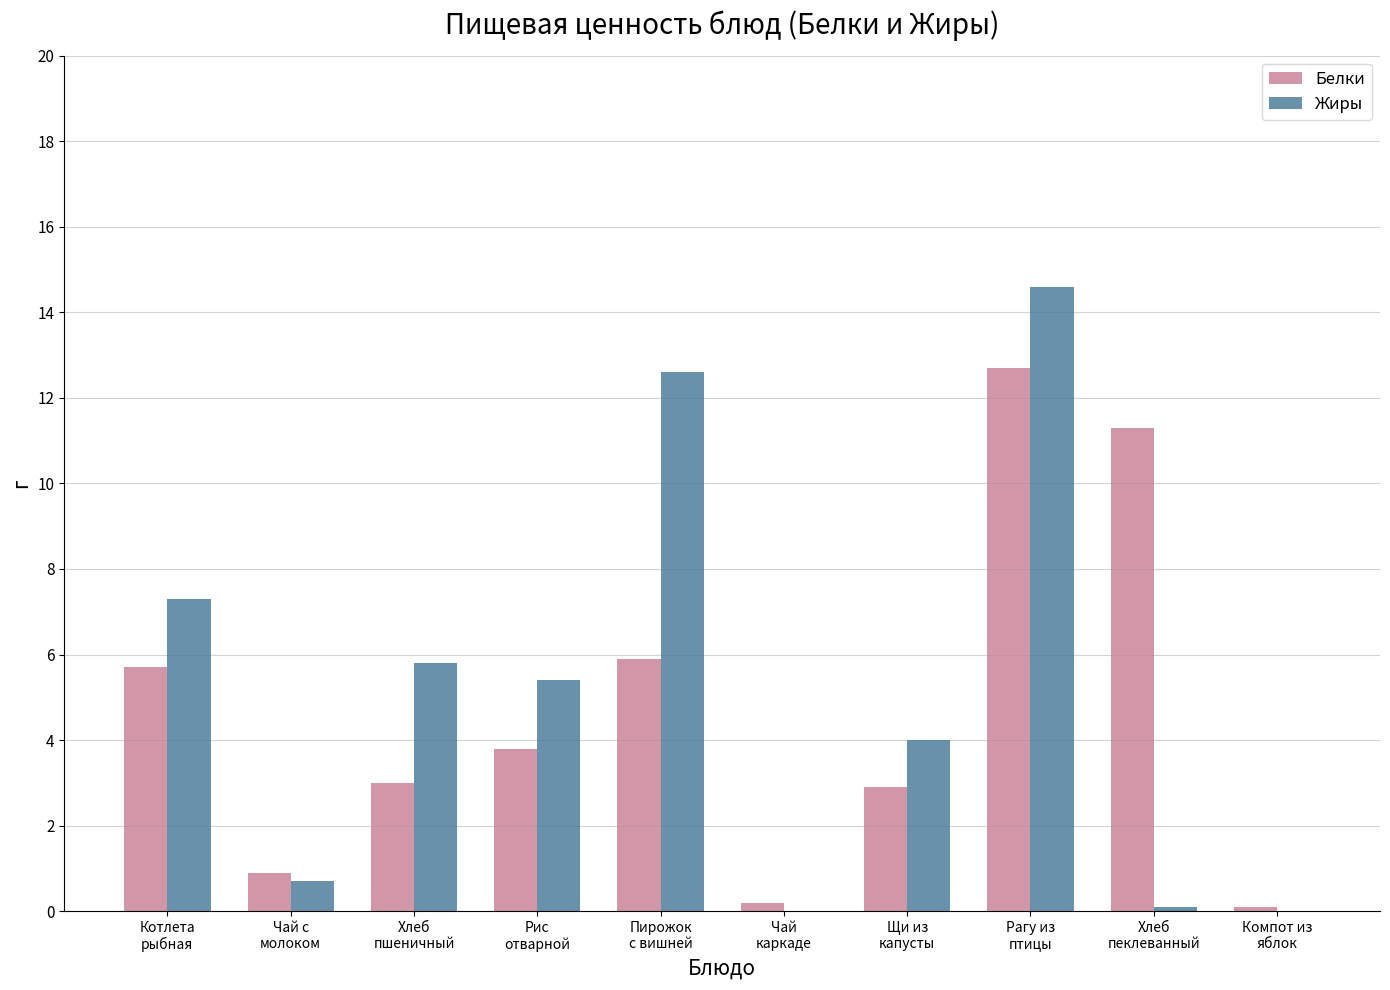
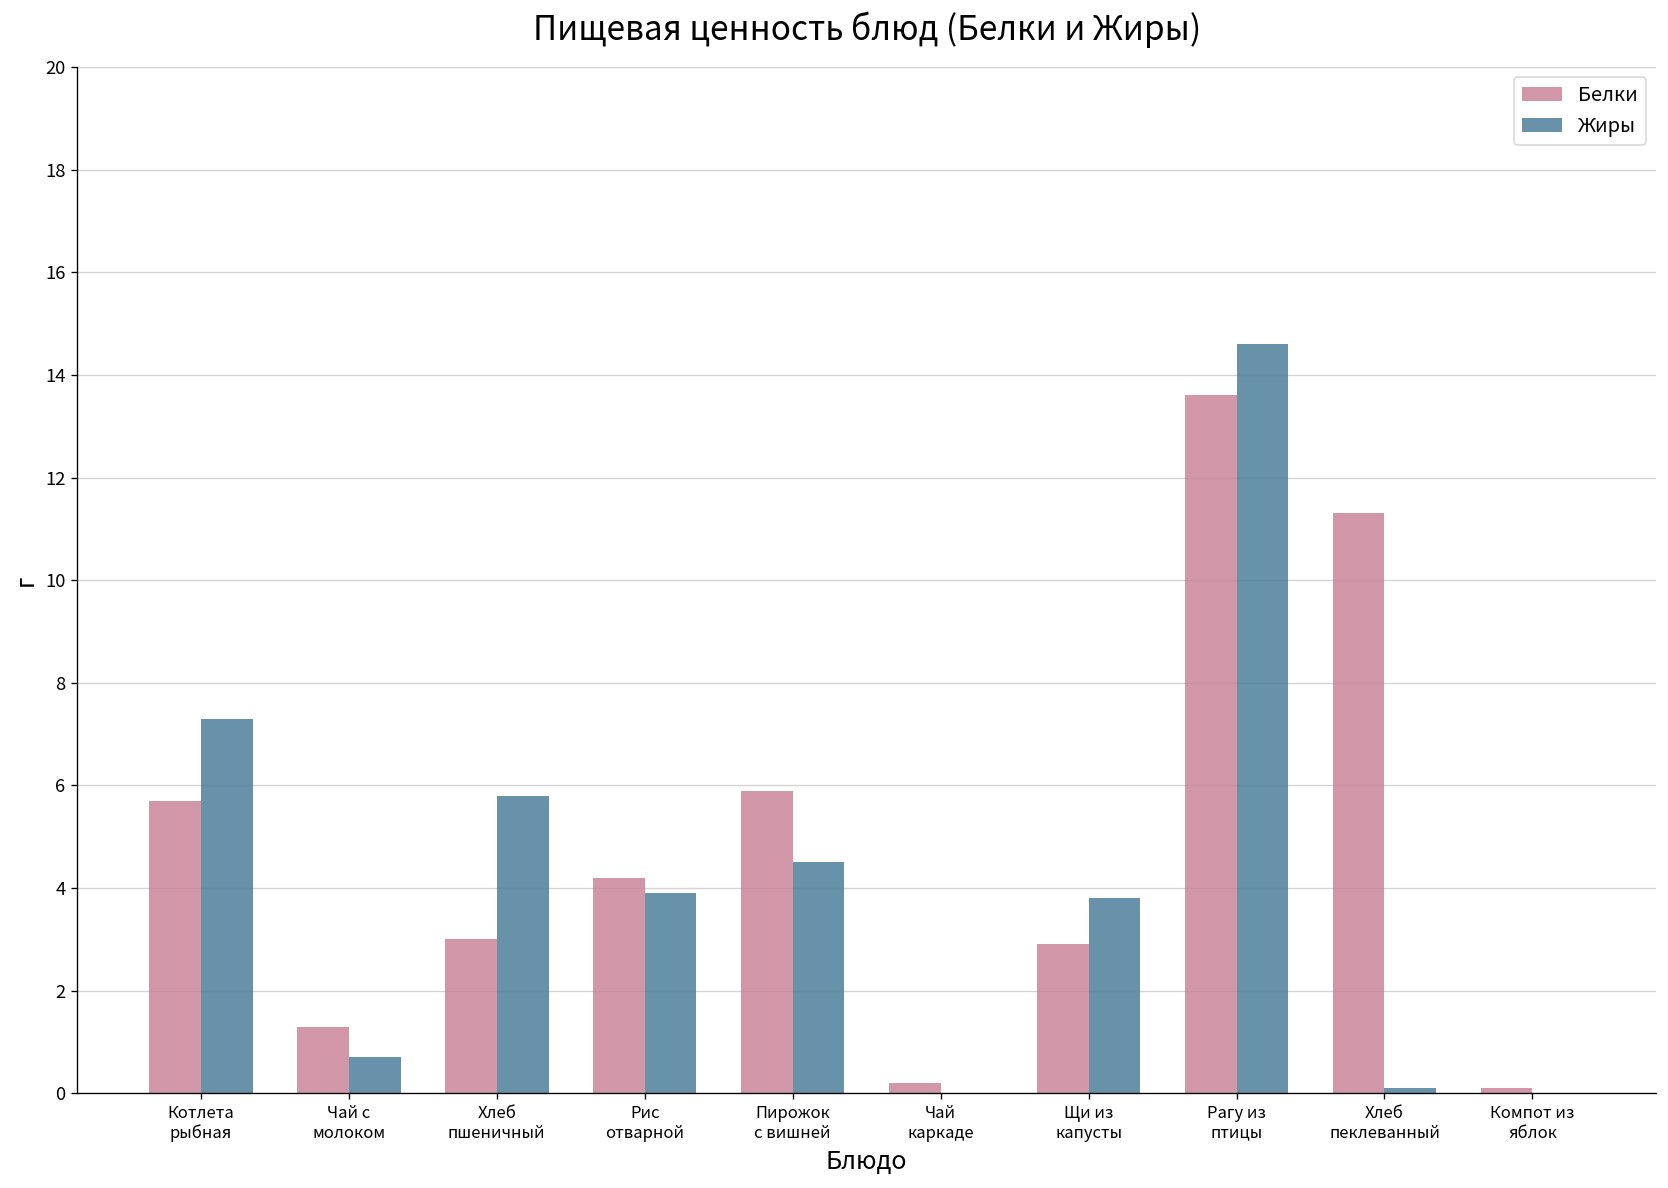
Белки, Чай с молоком: 0.9 -> 1.3
Белки, Рис отварной: 3.8 -> 4.2
Жиры, Рис отварной: 5.4 -> 3.9
Жиры, Пирожок с вишней: 12.6 -> 4.5
Жиры, Щи из капусты: 4.0 -> 3.8
Белки, Рагу из птицы: 12.7 -> 13.6
